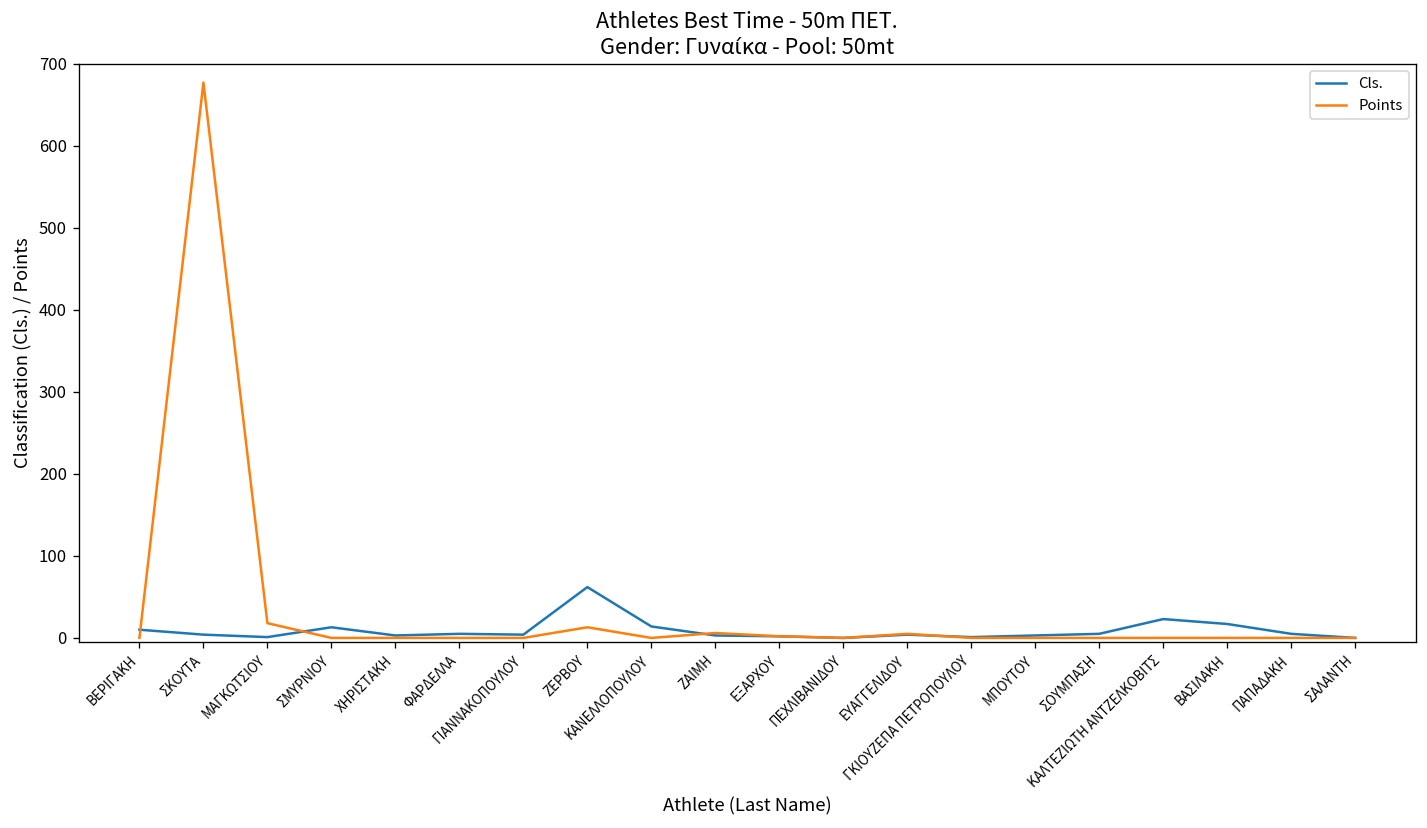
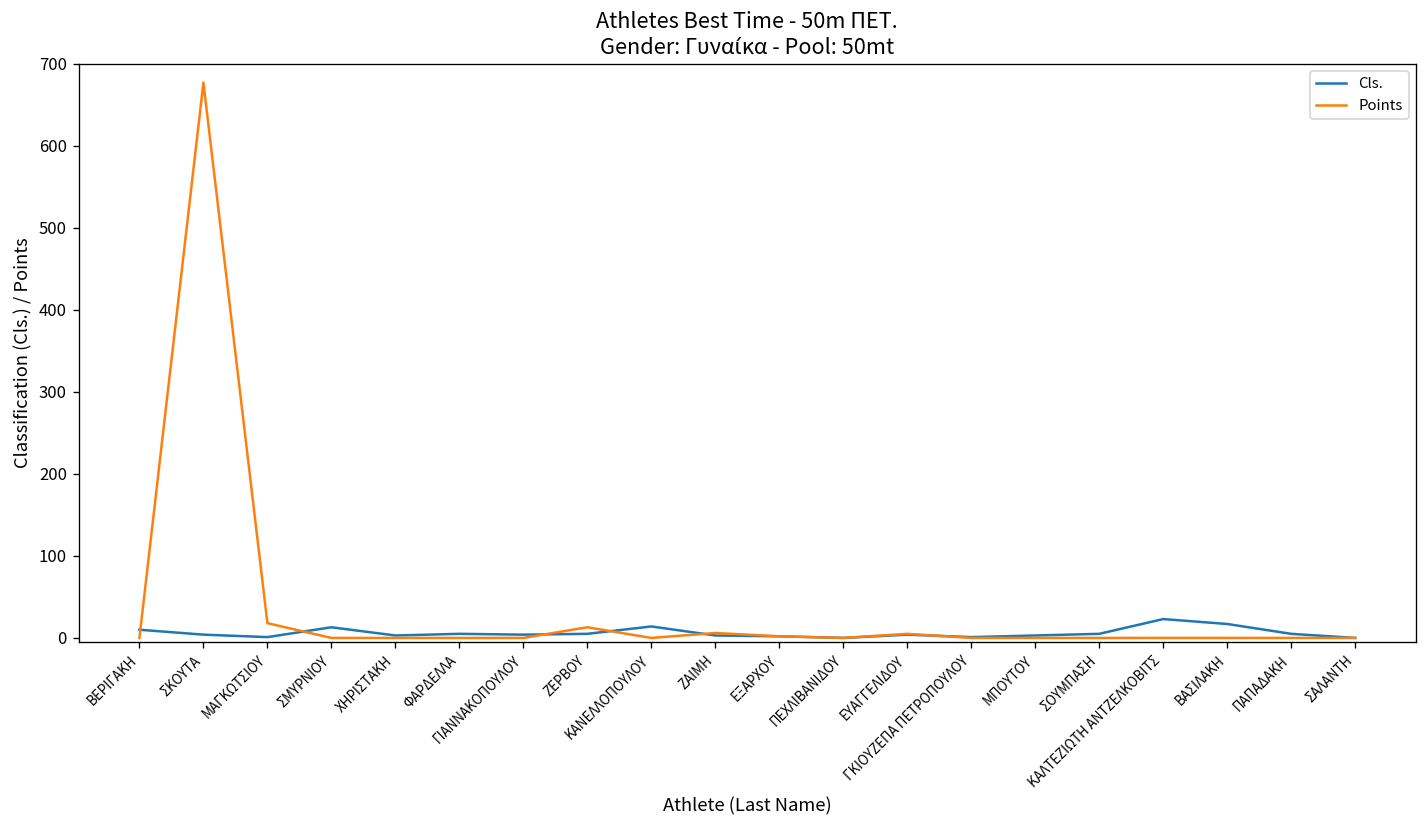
Cls., ΖΕΡΒΟΥ: 60 -> 10
